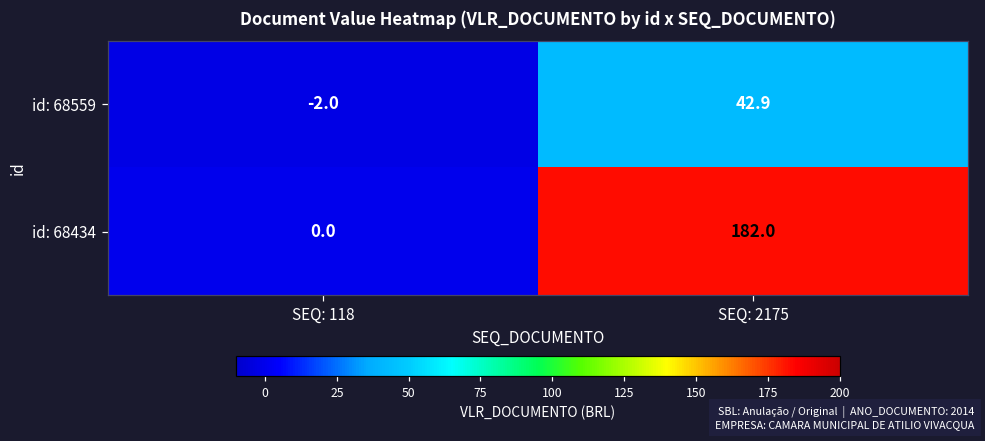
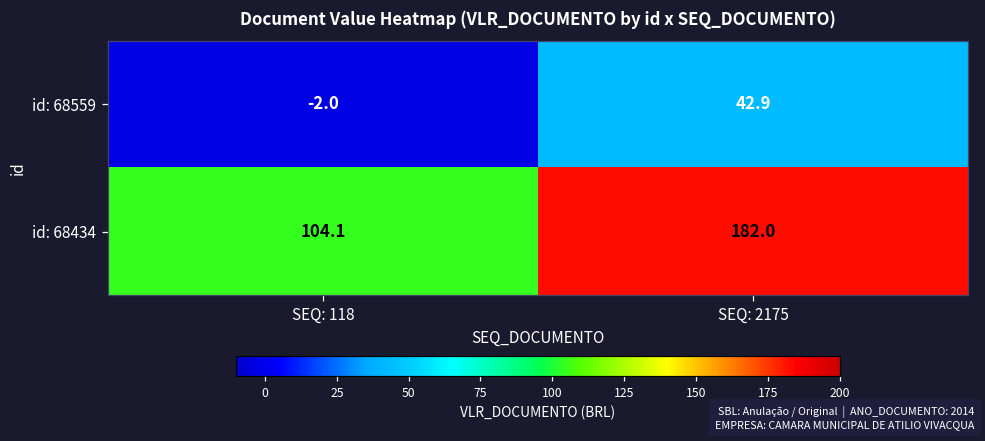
id: 68434, SEQ: 118: 0.0 -> 104.1
